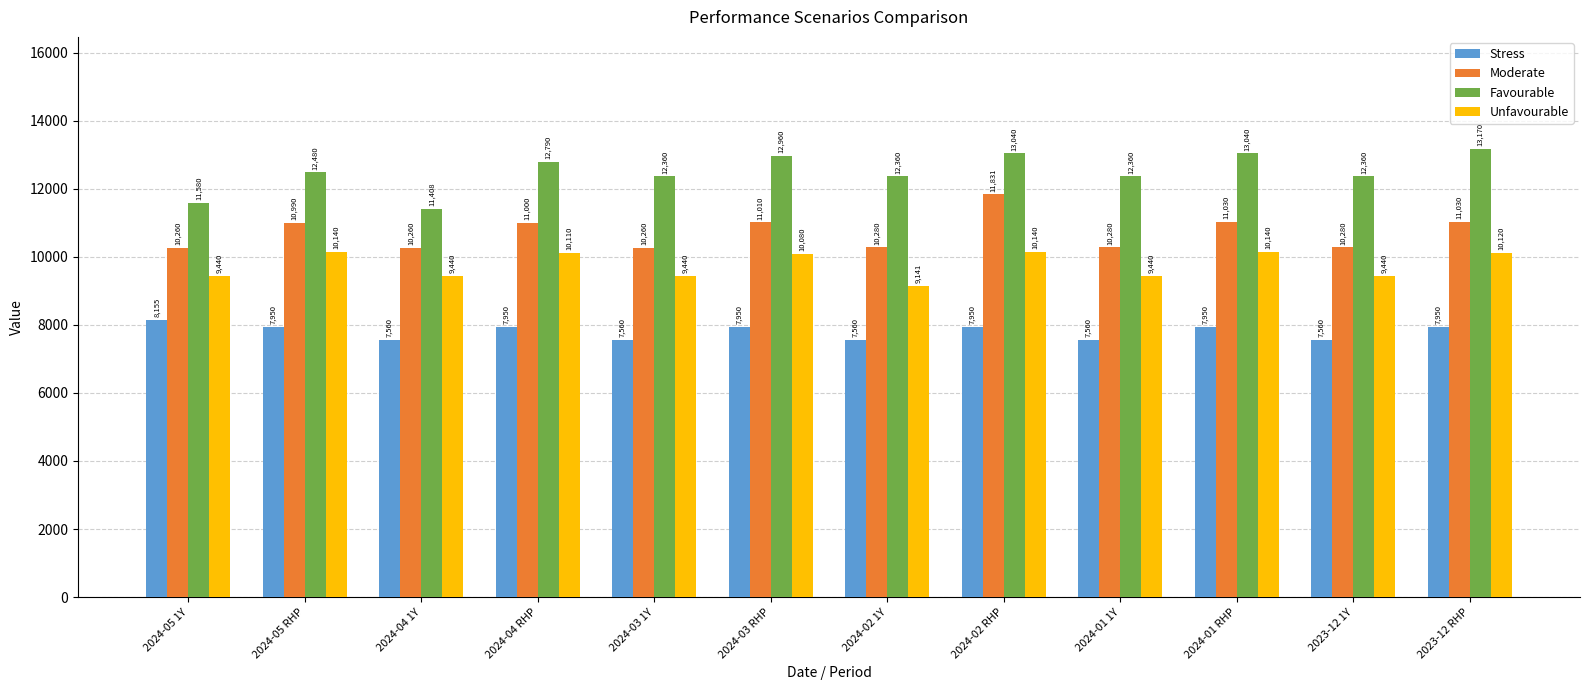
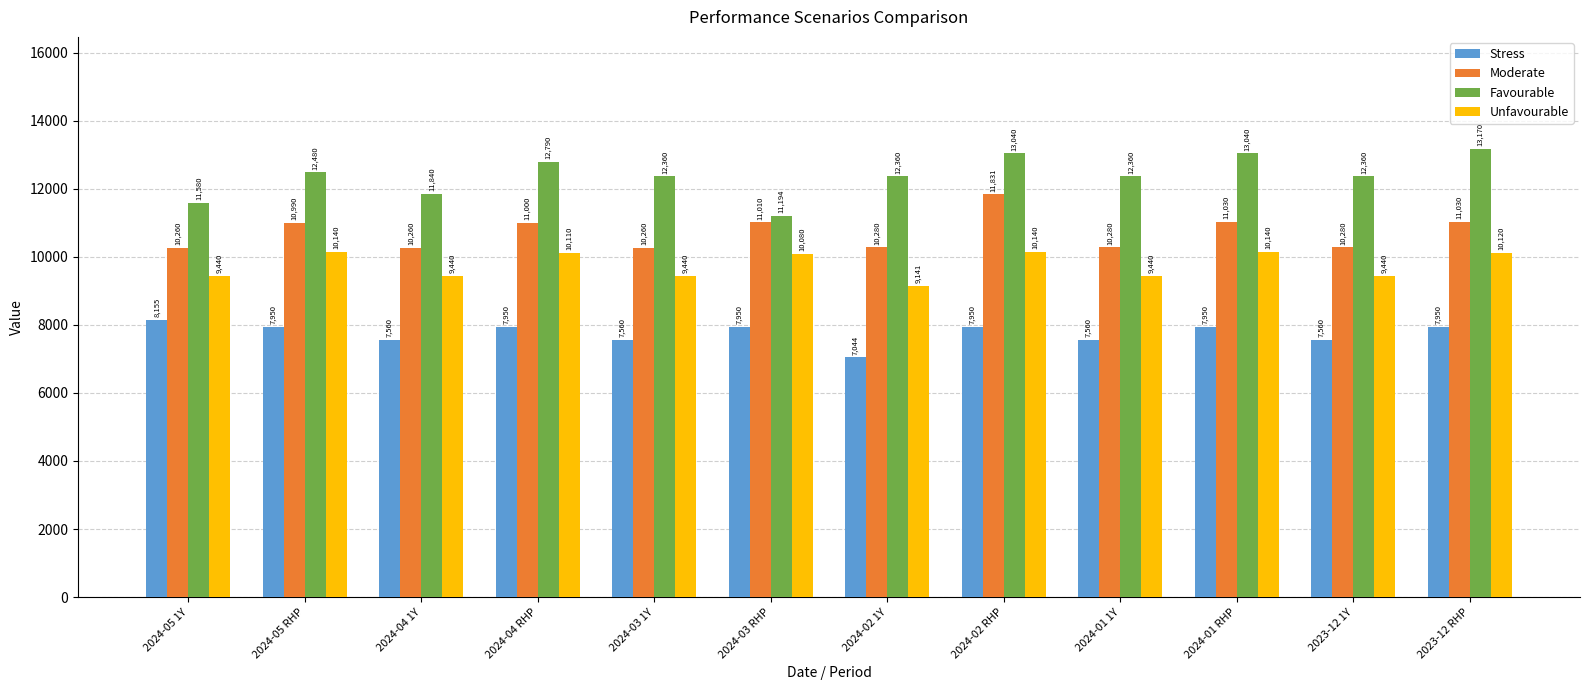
Favourable, 2024-04 1Y: 11,408 -> 11,840
Favourable, 2024-03 RHP: 12,960 -> 11,194
Stress, 2024-02 1Y: 7,560 -> 7,044
